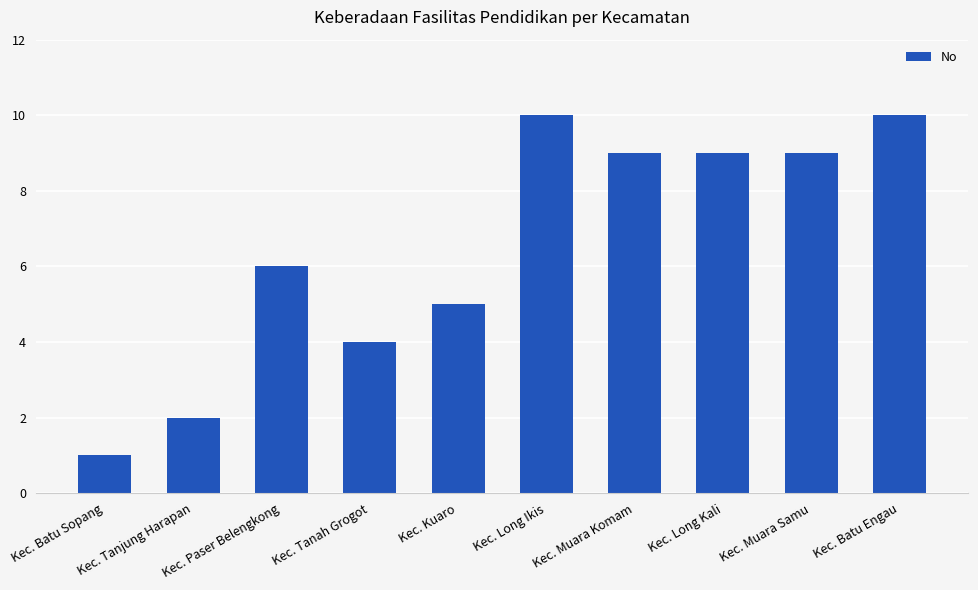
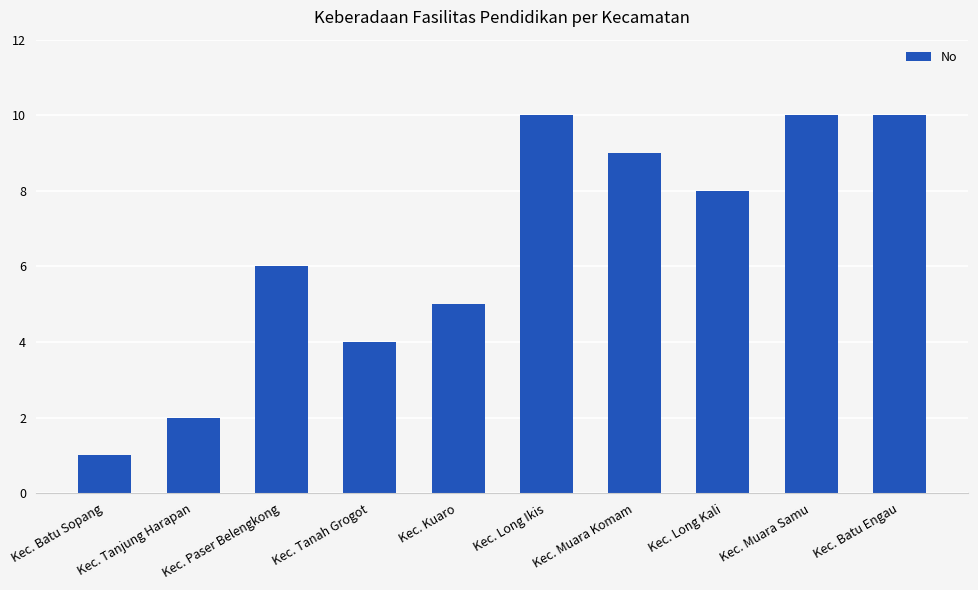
Kec. Long Kali: 9 -> 8
Kec. Muara Samu: 9 -> 10
